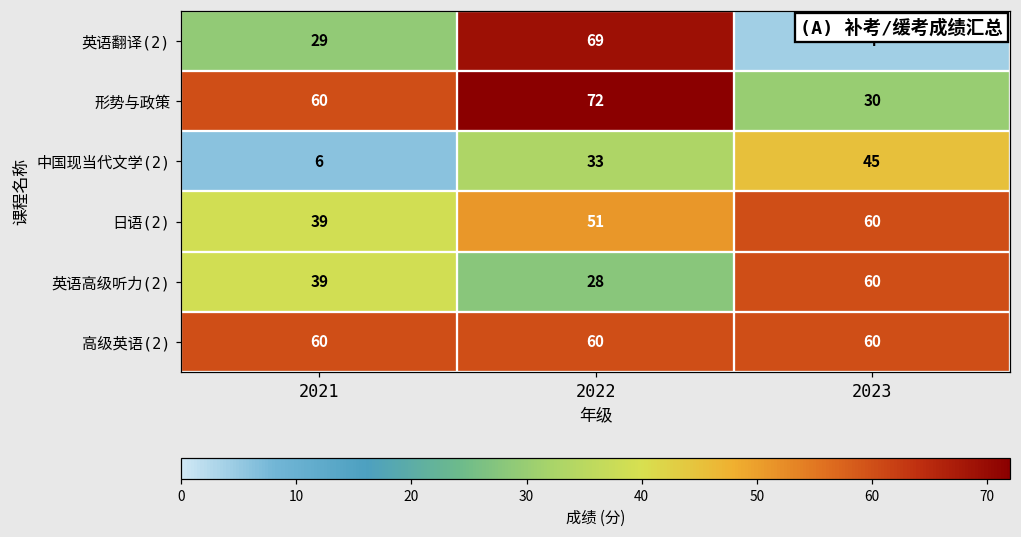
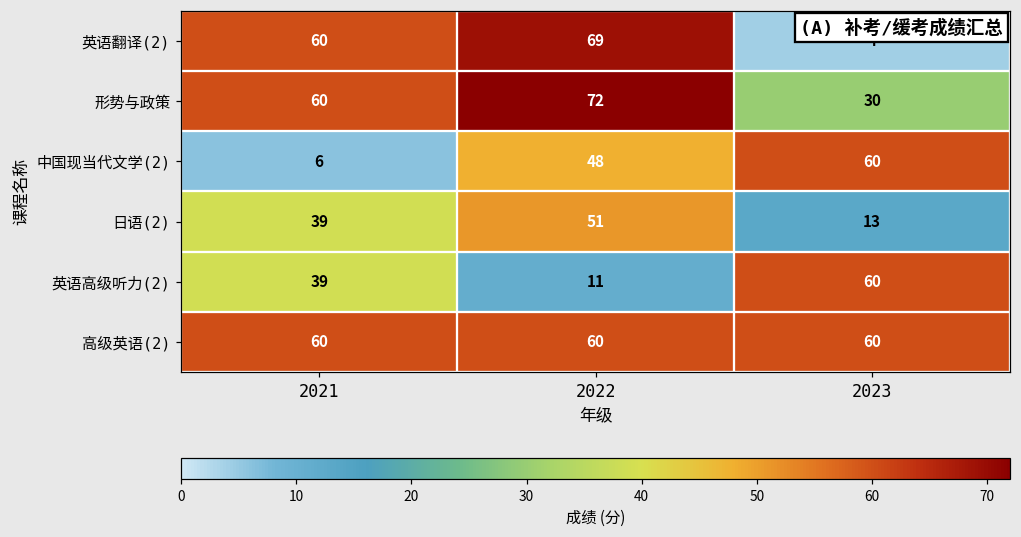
英语翻译(2), 2021: 29 -> 60
中国现当代文学(2), 2022: 33 -> 48
中国现当代文学(2), 2023: 45 -> 60
日语(2), 2023: 60 -> 13
英语高级听力(2), 2022: 28 -> 11
